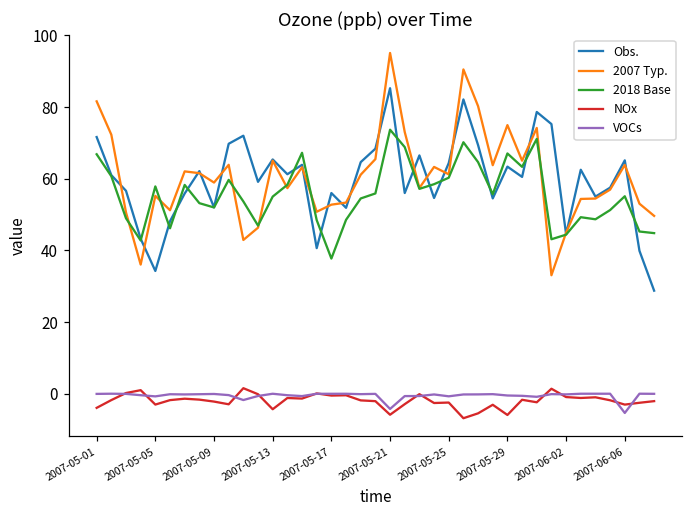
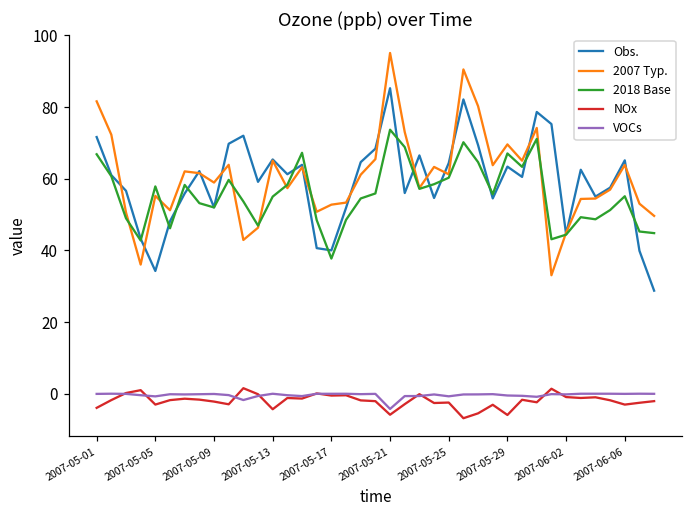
Obs., 2007-05-17: 56 -> 40
2007 Typ., 2007-05-29: 75 -> 70
VOCs, 2007-06-06: -5 -> 0
